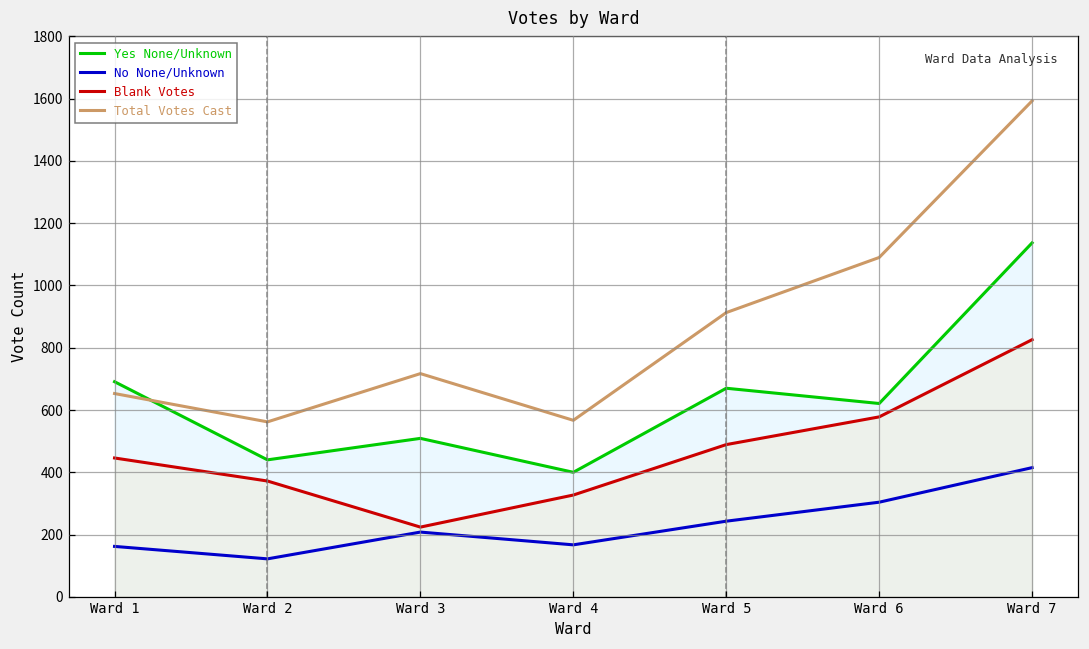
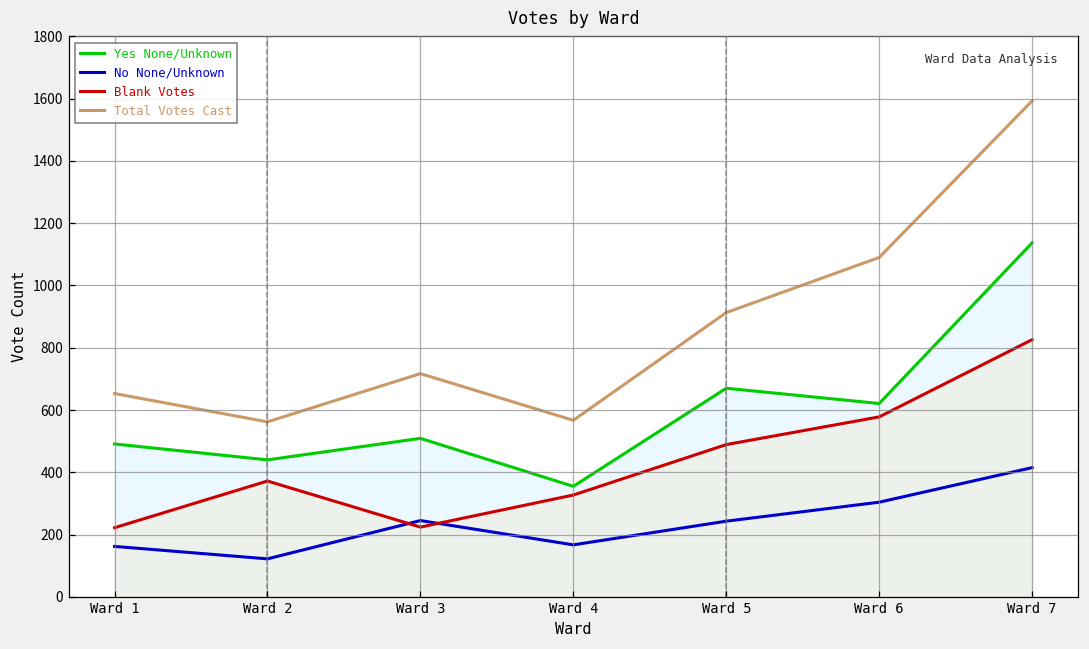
Yes None/Unknown, Ward 1: 690 -> 490
Blank Votes, Ward 1: 450 -> 220
No None/Unknown, Ward 3: 210 -> 250
Yes None/Unknown, Ward 4: 400 -> 360
